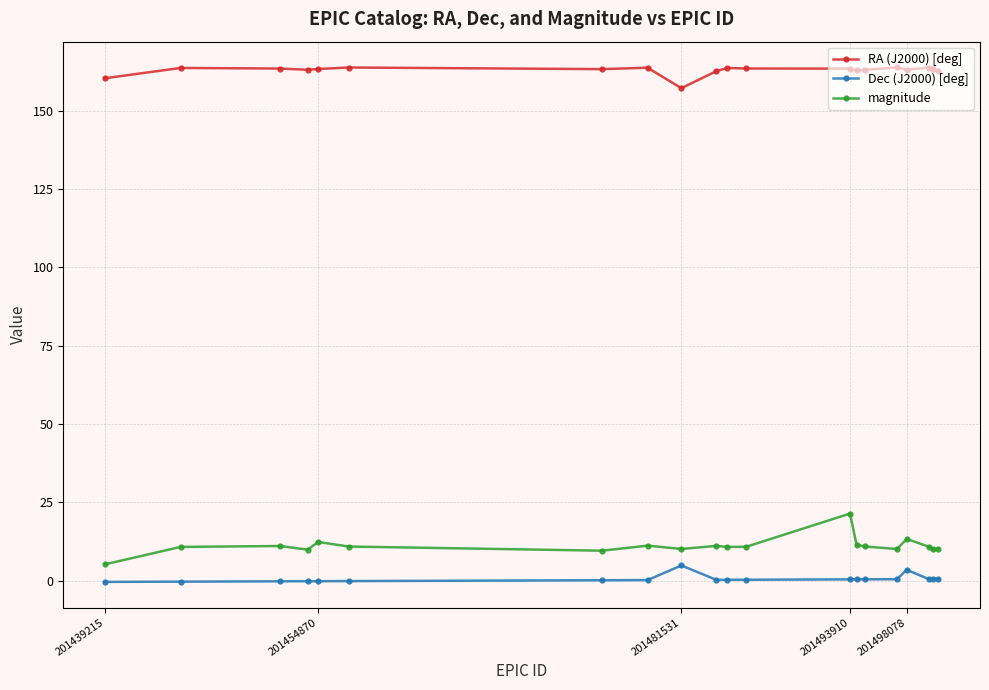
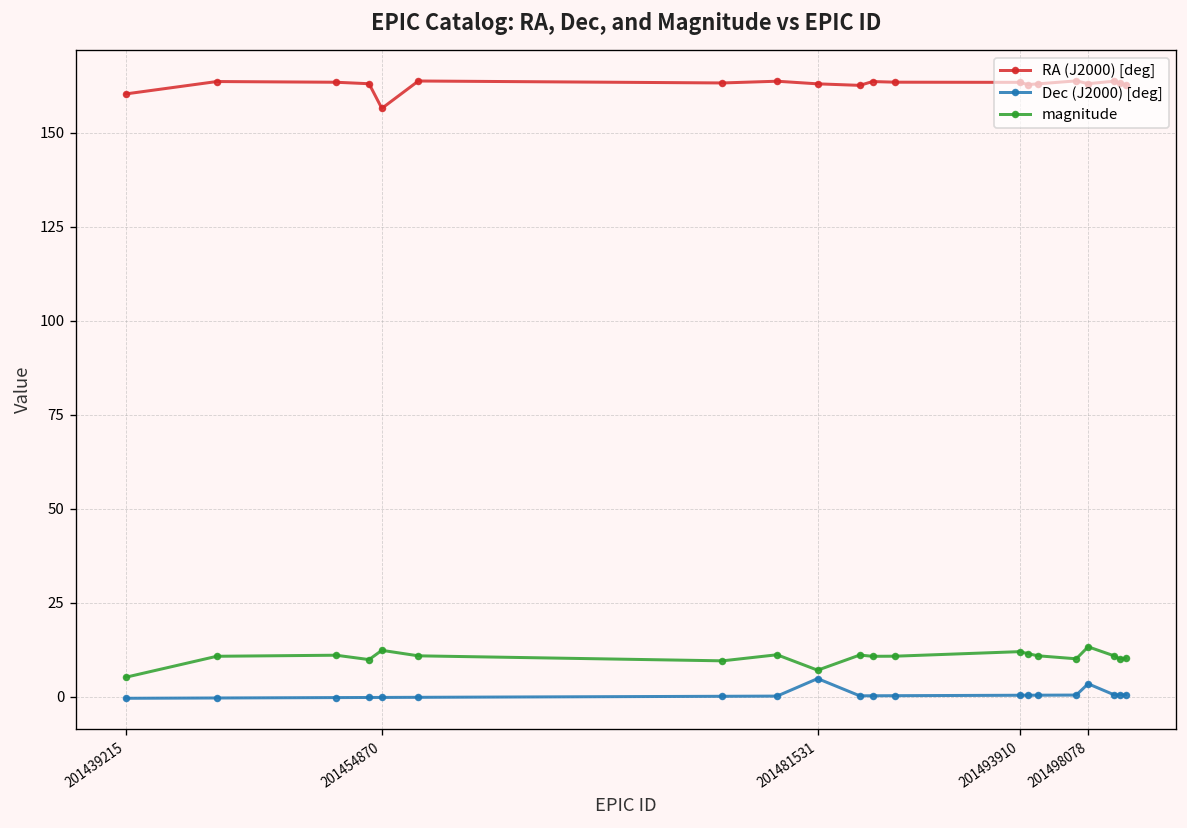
RA (J2000) [deg], 201454870: 163 -> 156
RA (J2000) [deg], 201481531: 157 -> 163
magnitude, 201481531: 10 -> 7
magnitude, 201493910: 21 -> 12
